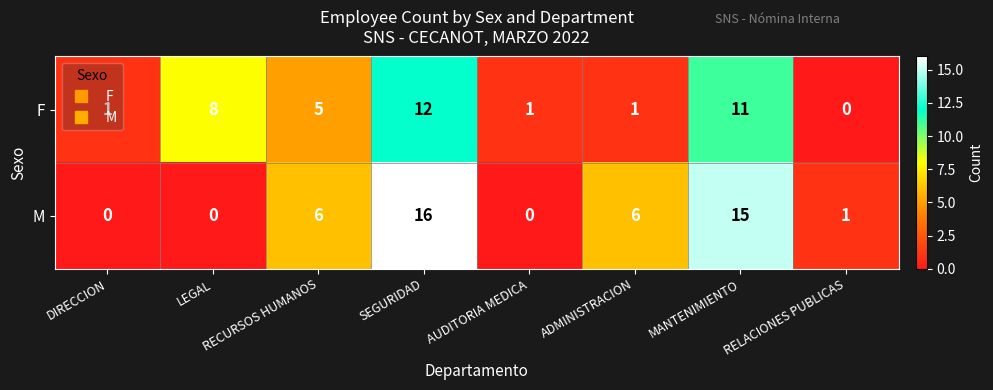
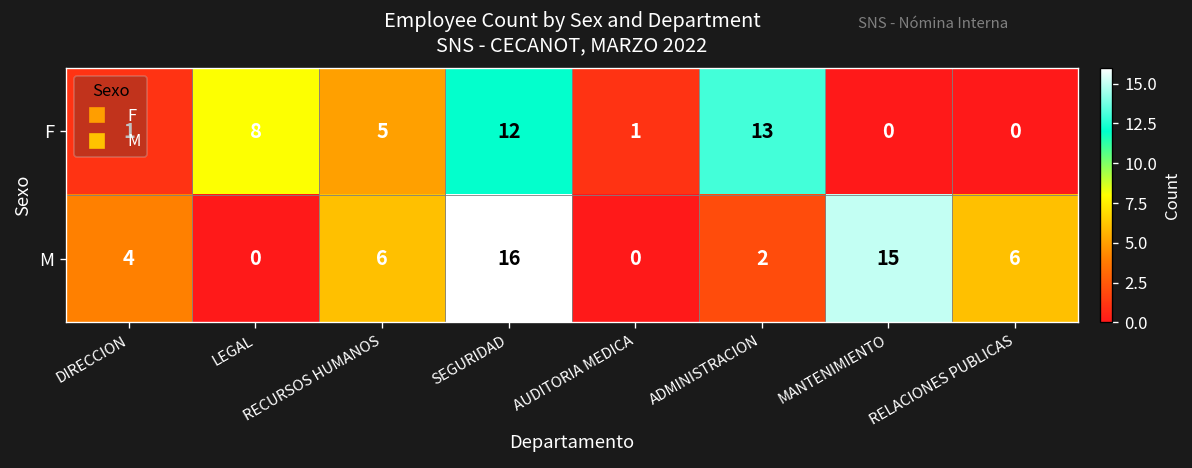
F, ADMINISTRACION: 1 -> 13
F, MANTENIMIENTO: 11 -> 0
M, DIRECCION: 0 -> 4
M, ADMINISTRACION: 6 -> 2
M, RELACIONES PUBLICAS: 1 -> 6
